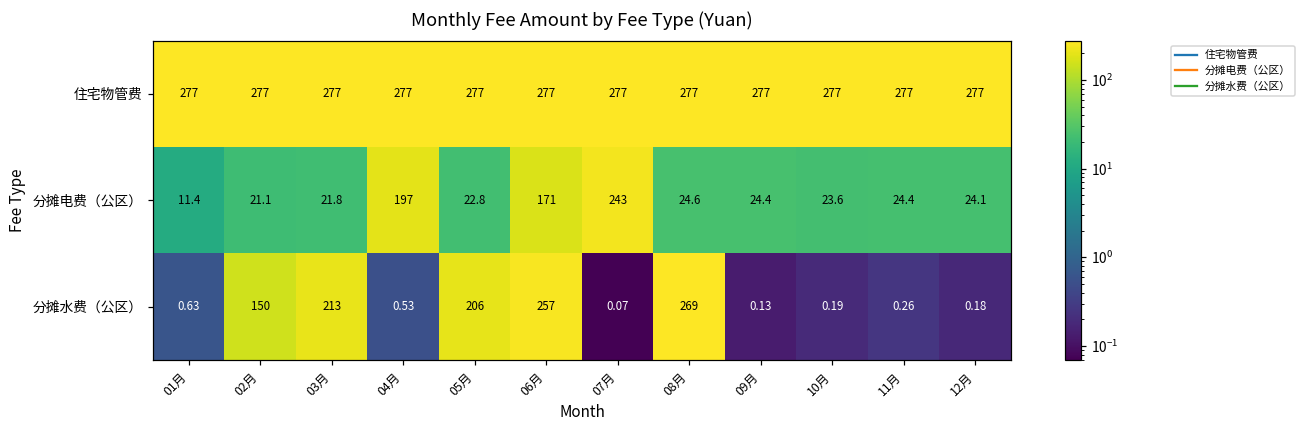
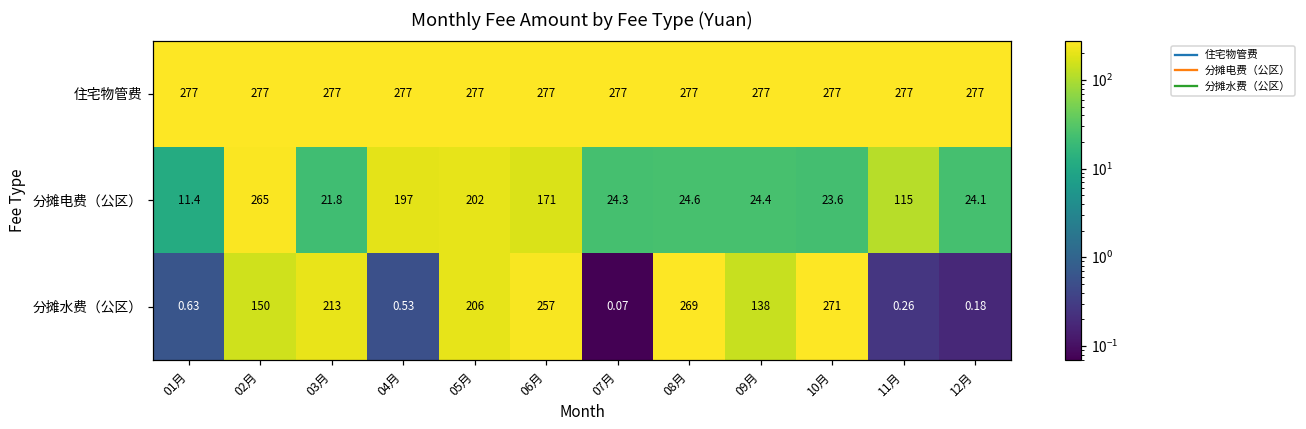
分摊电费（公区）, 02月: 21.1 -> 265
分摊电费（公区）, 05月: 22.8 -> 202
分摊电费（公区）, 07月: 243 -> 24.3
分摊电费（公区）, 11月: 24.4 -> 115
分摊水费（公区）, 09月: 0.13 -> 138
分摊水费（公区）, 10月: 0.19 -> 271
